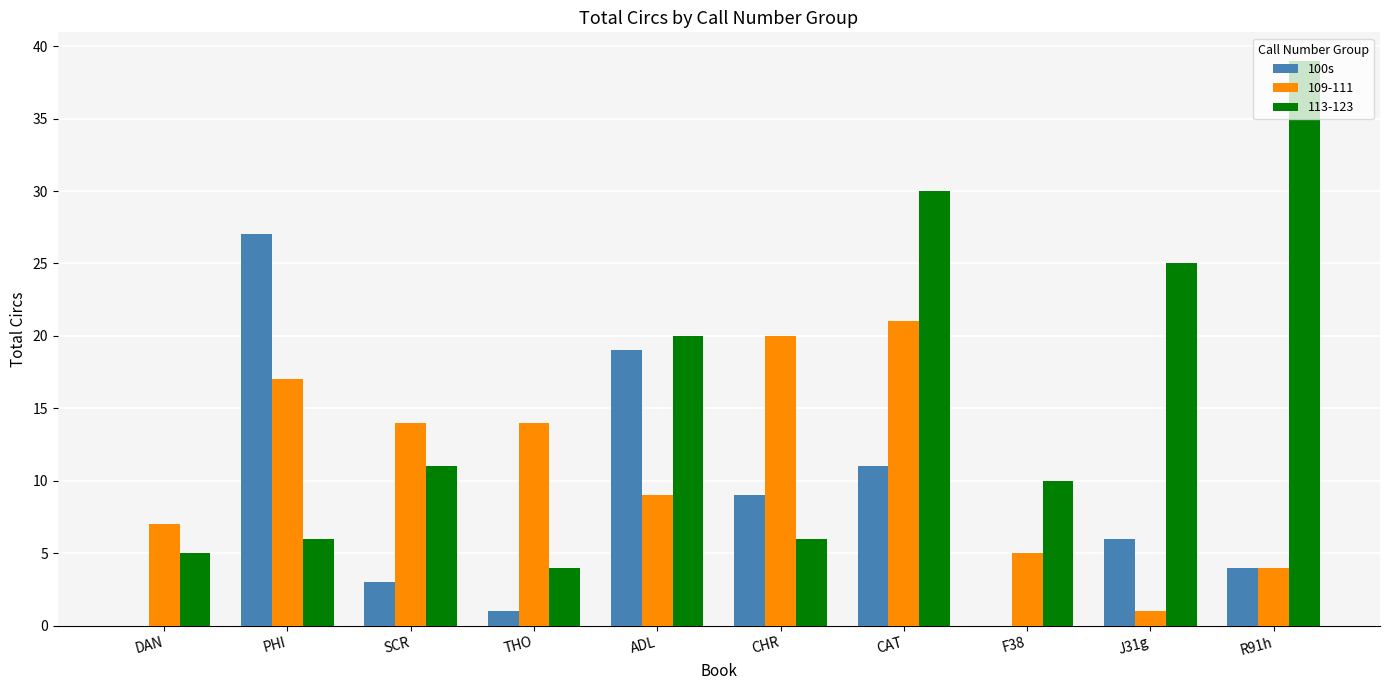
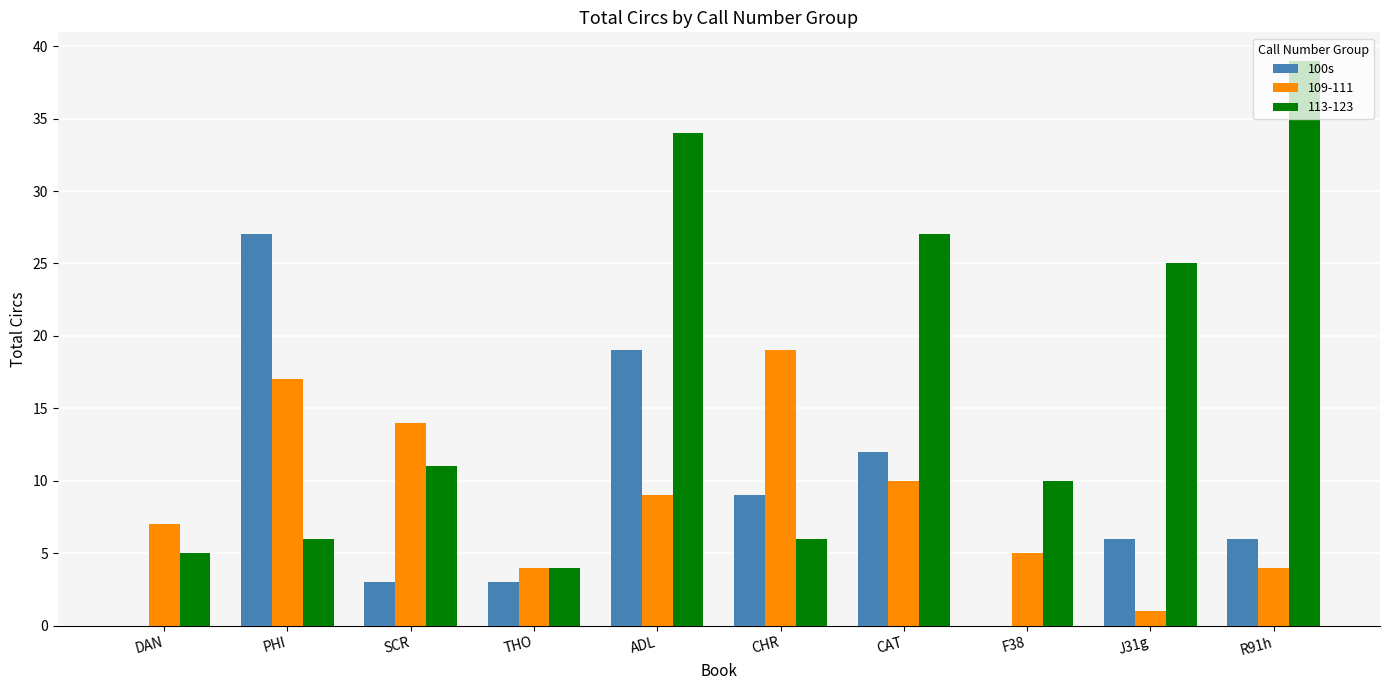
100s, THO: 1 -> 3
109-111, THO: 14 -> 4
113-123, ADL: 20 -> 34
109-111, CHR: 20 -> 19
100s, CAT: 11 -> 12
109-111, CAT: 21 -> 10
113-123, CAT: 30 -> 27
100s, R91h: 4 -> 6
